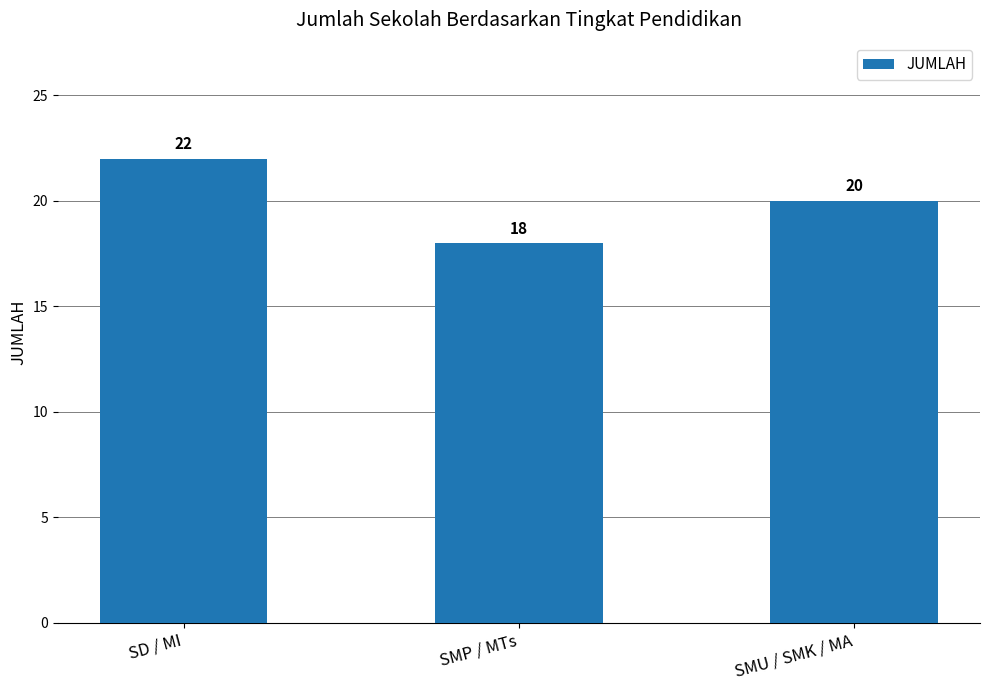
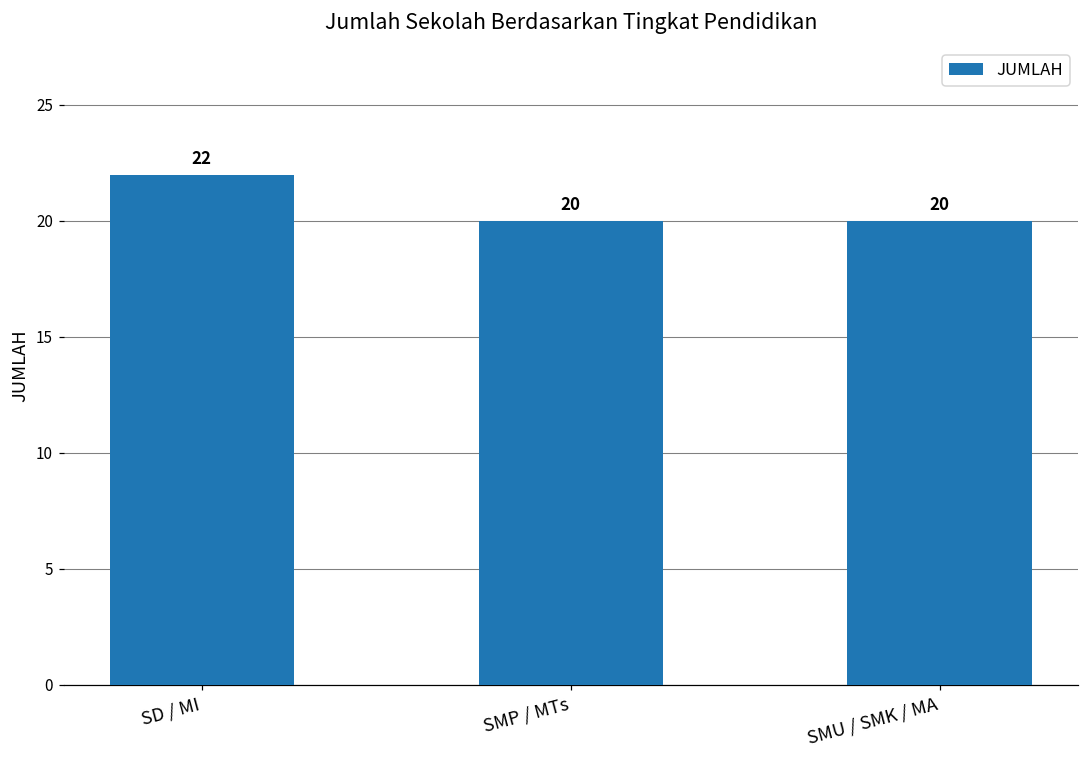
SMP / MTs: 18 -> 20
